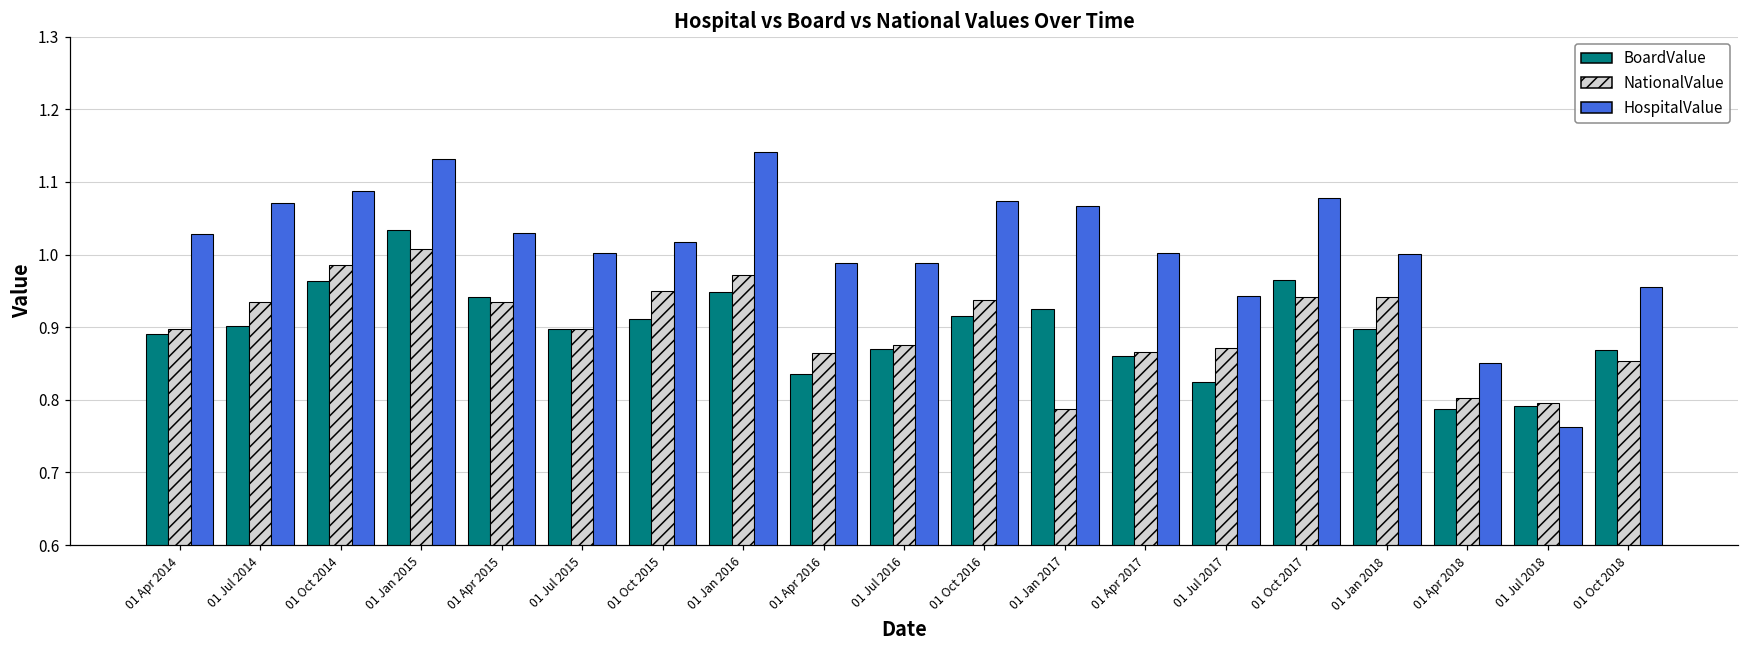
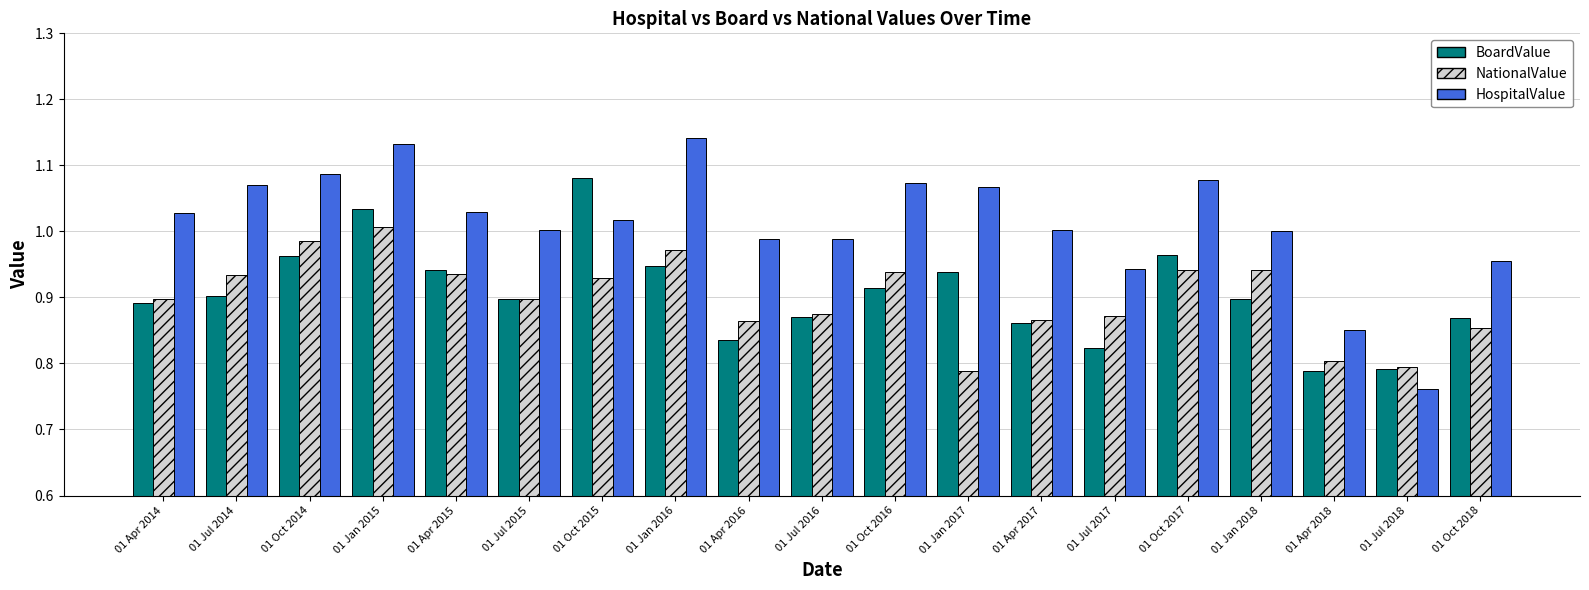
BoardValue, 01 Oct 2015: 0.91 -> 1.08
NationalValue, 01 Oct 2015: 0.95 -> 0.93
BoardValue, 01 Jan 2017: 0.93 -> 0.94
